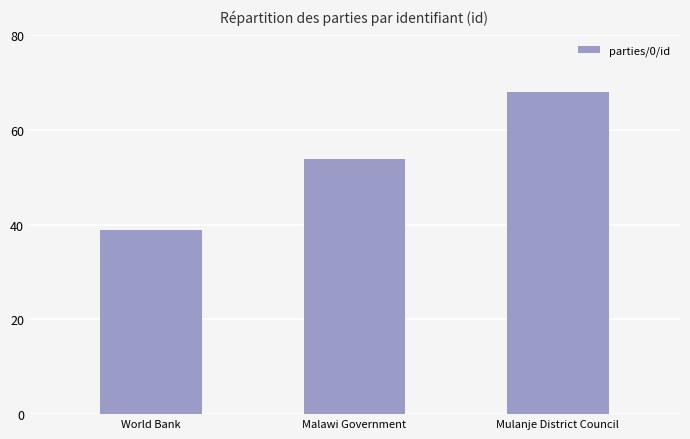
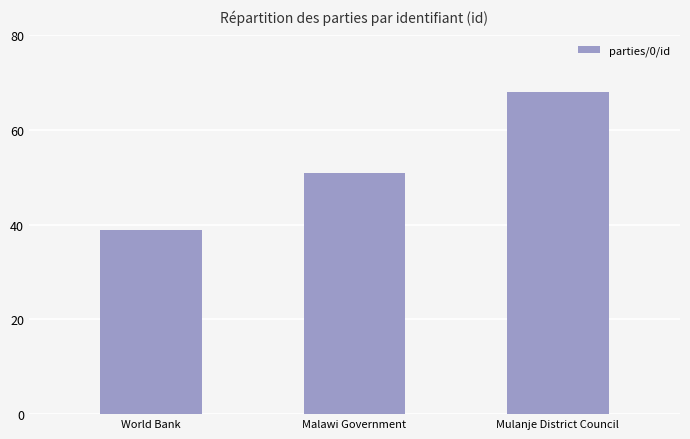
Malawi Government: 54 -> 51
